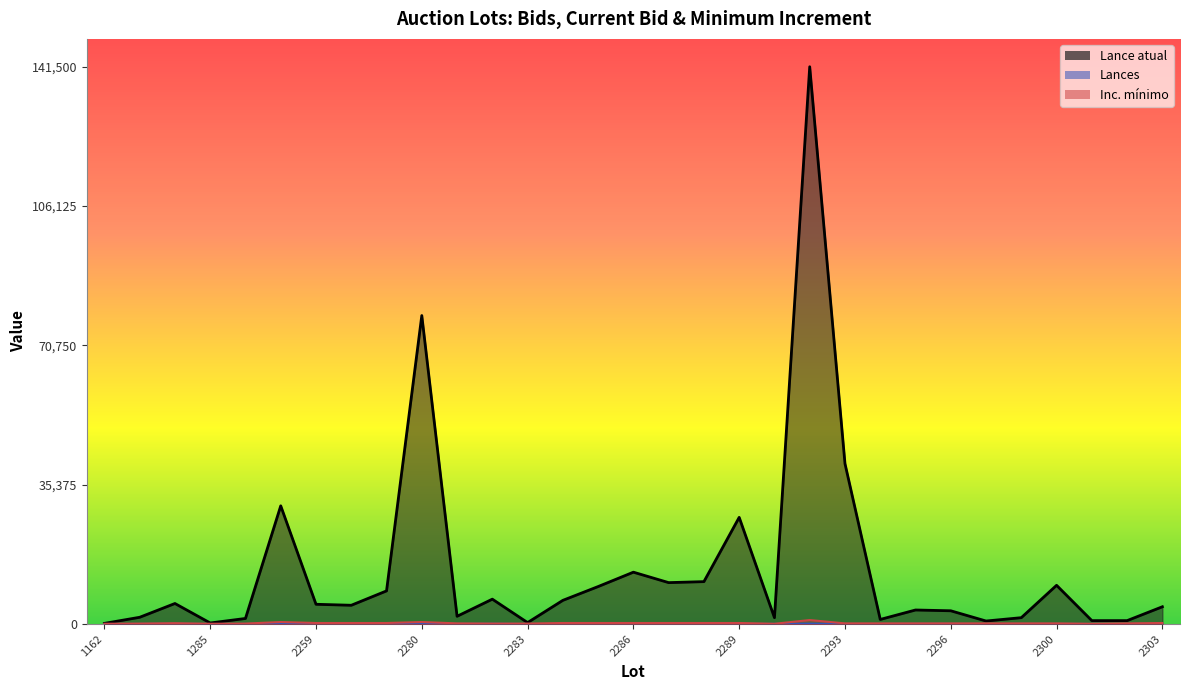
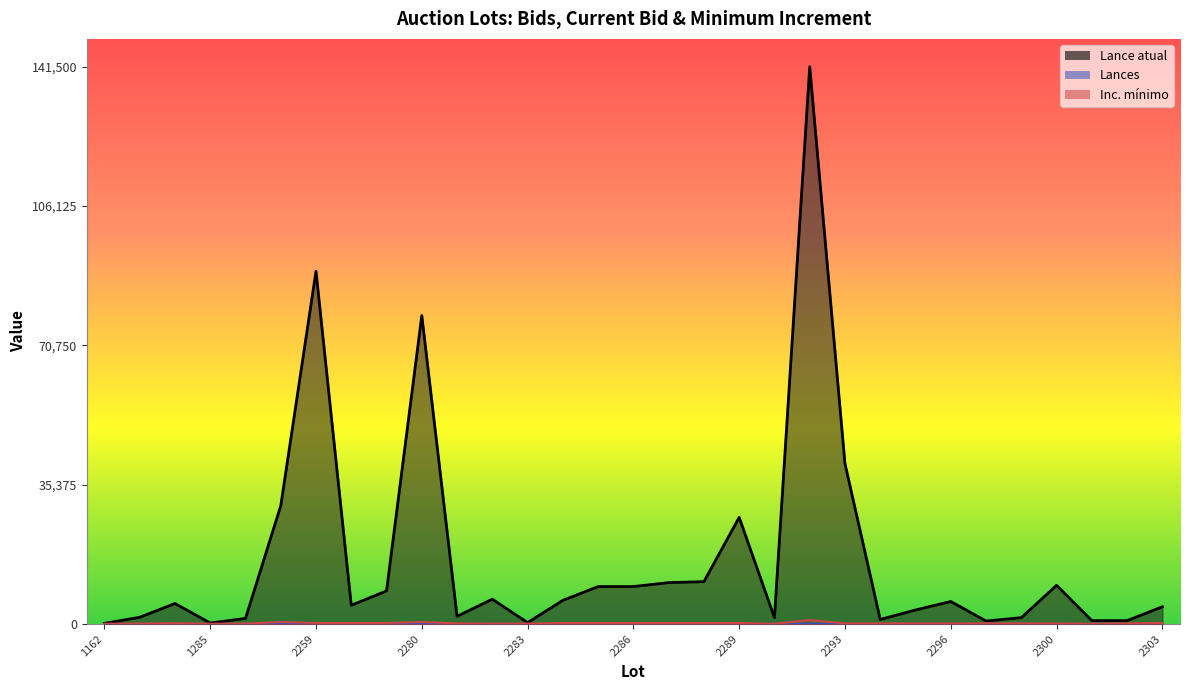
Lance atual, 2259: 5,000 -> 90,000
Lance atual, 2286: 13,000 -> 10,000
Lance atual, 2296: 3,000 -> 6,000
